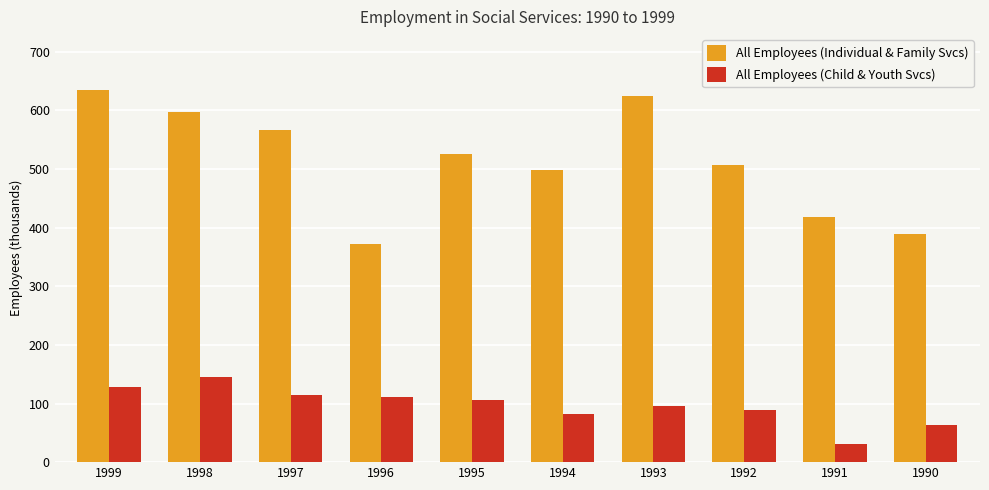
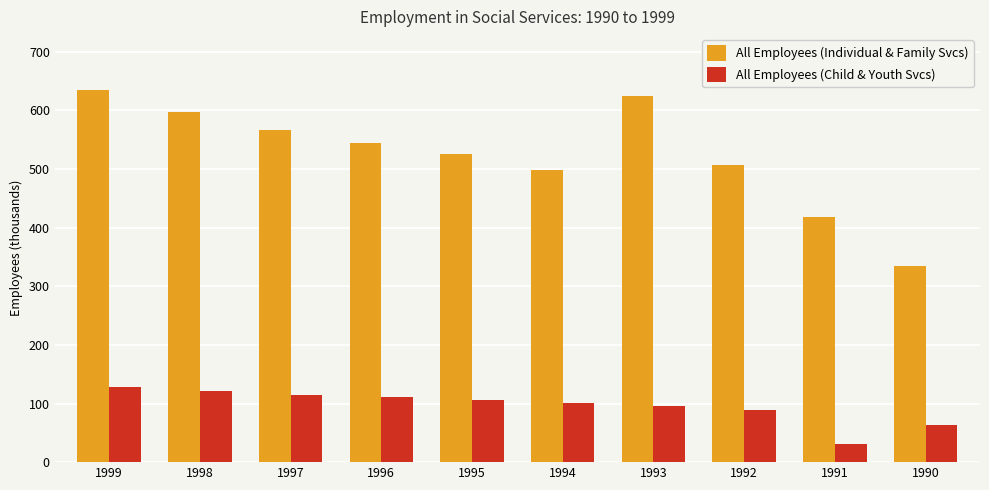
All Employees (Child & Youth Svcs), 1998: 150 -> 120
All Employees (Individual & Family Svcs), 1996: 370 -> 540
All Employees (Child & Youth Svcs), 1994: 80 -> 100
All Employees (Individual & Family Svcs), 1990: 390 -> 330
